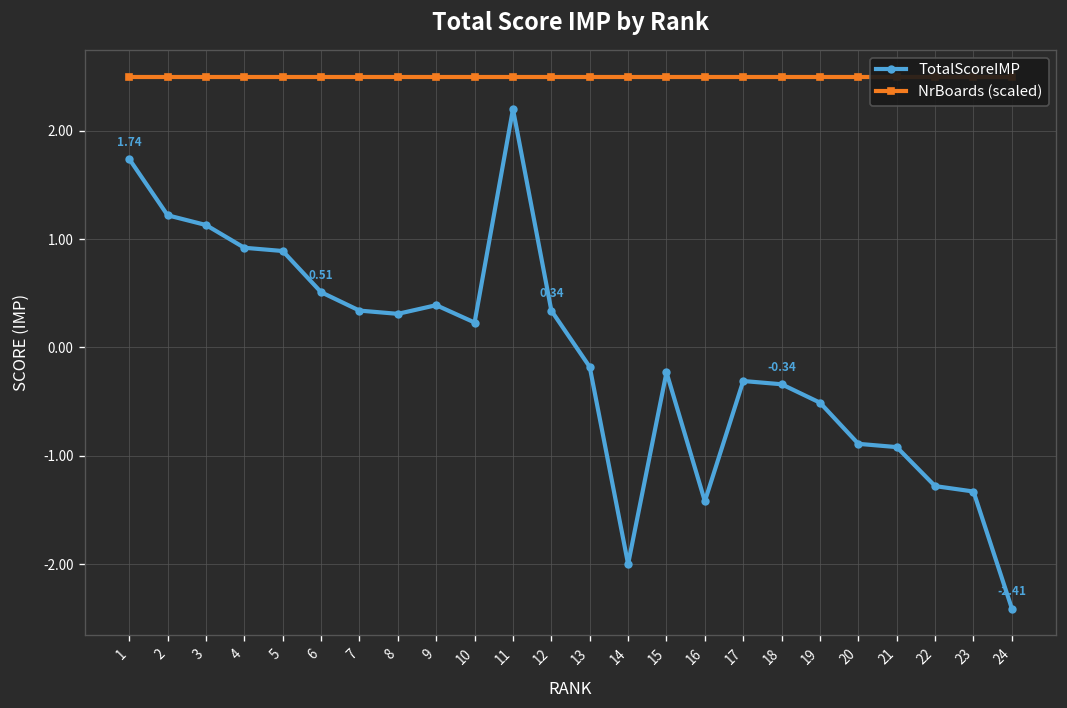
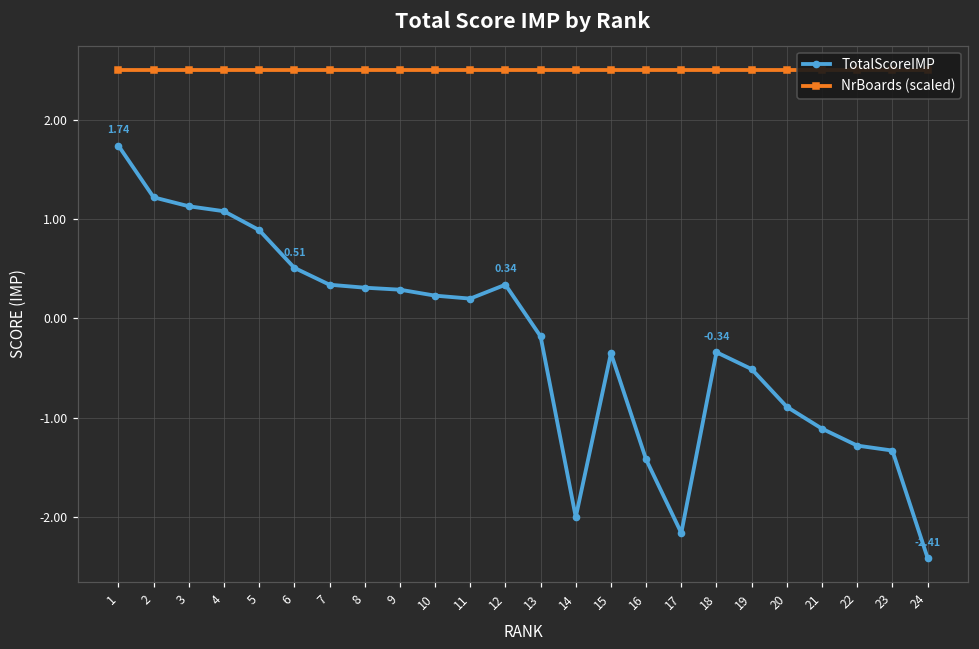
TotalScoreIMP, 4: 0.9 -> 1.1
TotalScoreIMP, 9: 0.4 -> 0.3
TotalScoreIMP, 11: 2.2 -> 0.2
TotalScoreIMP, 15: -0.2 -> -0.4
TotalScoreIMP, 17: -0.3 -> -2.2
TotalScoreIMP, 21: -0.9 -> -1.1
